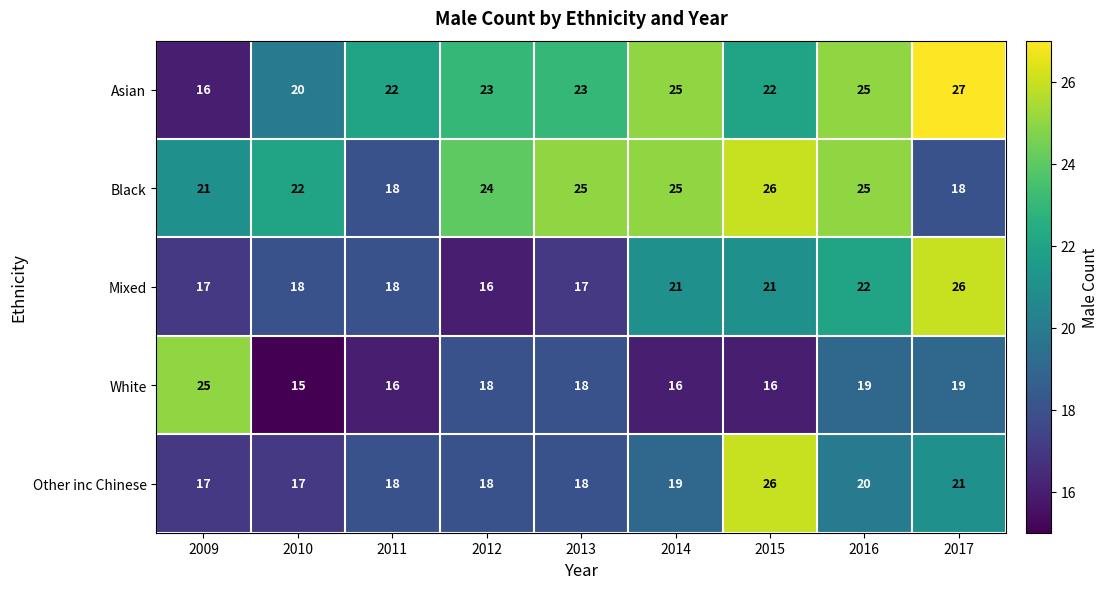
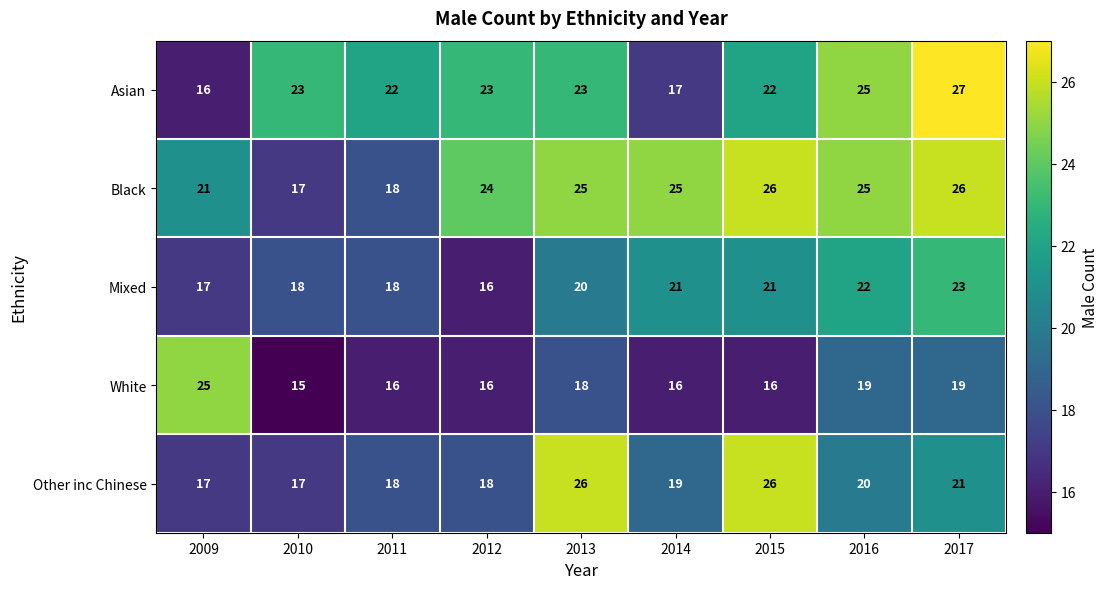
Asian, 2010: 20 -> 23
Asian, 2014: 25 -> 17
Black, 2010: 22 -> 17
Black, 2017: 18 -> 26
Mixed, 2013: 17 -> 20
Mixed, 2017: 26 -> 23
White, 2012: 18 -> 16
Other inc Chinese, 2013: 18 -> 26
